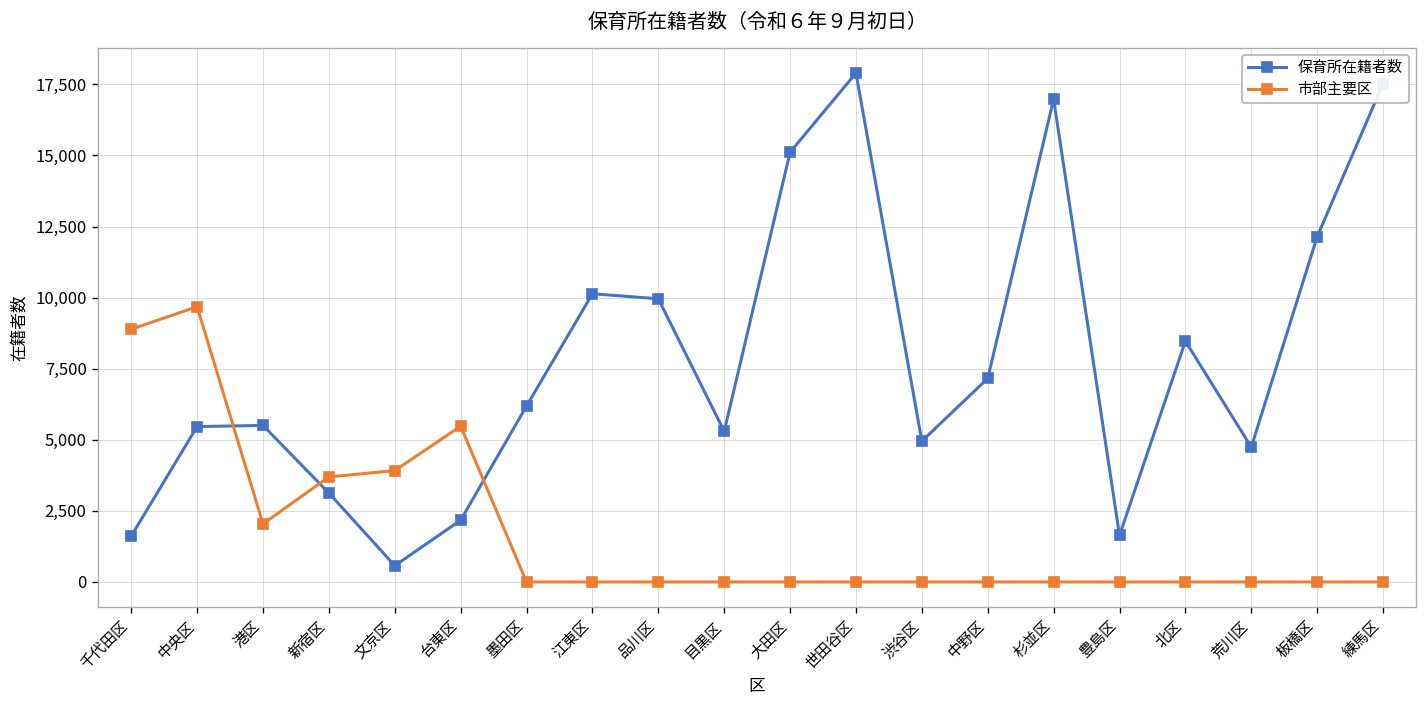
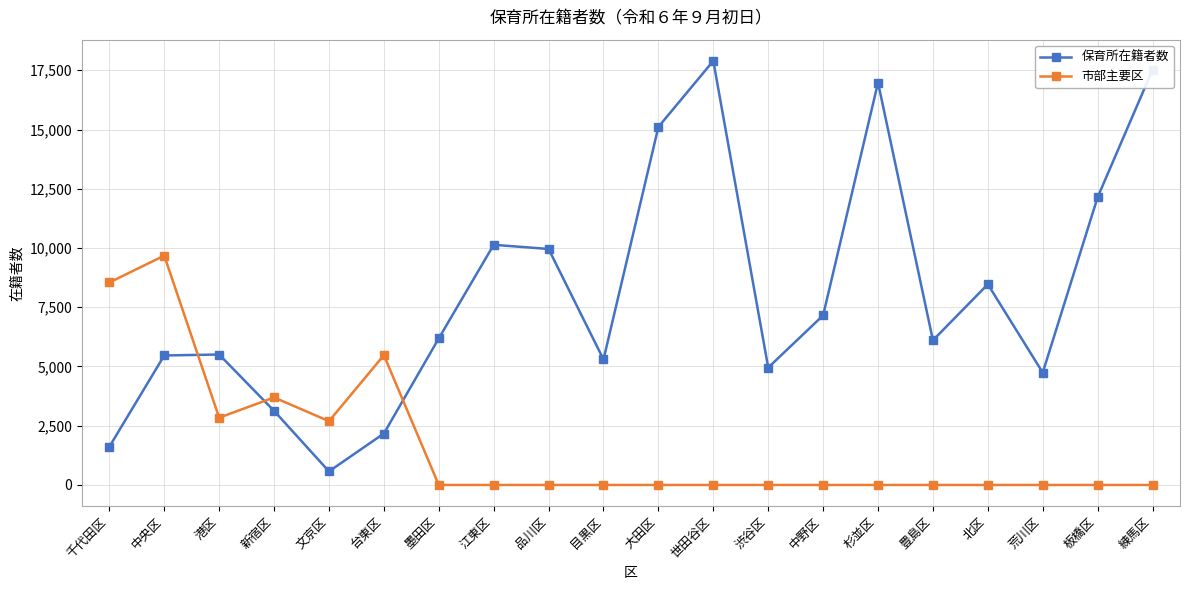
市部主要区, 千代田区: 8,900 -> 8,500
市部主要区, 港区: 2,000 -> 2,800
市部主要区, 文京区: 3,900 -> 2,700
保育所在籍者数, 豊島区: 1,600 -> 6,100
